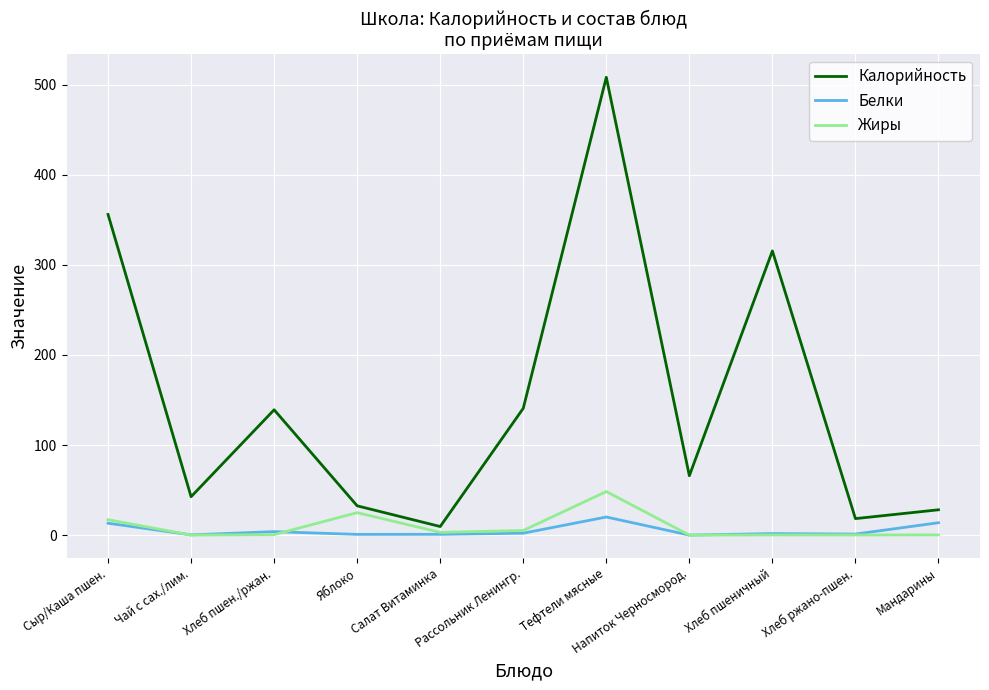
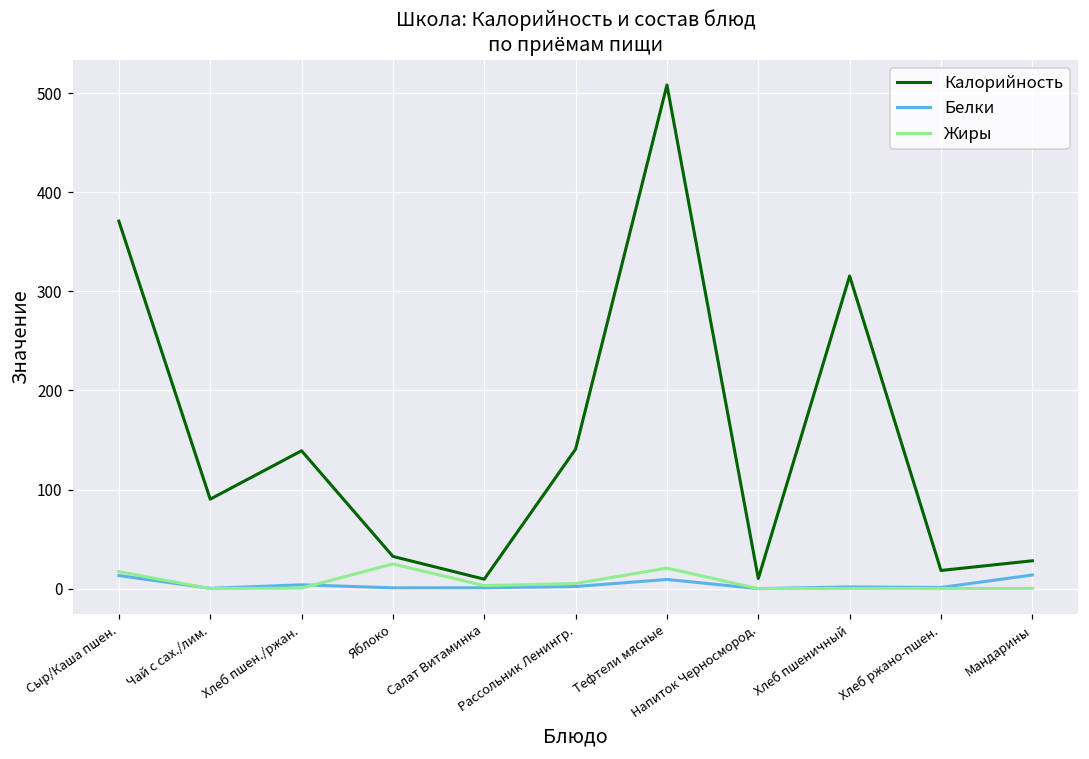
Калорийность, Сыр/Каша пшен.: 360 -> 370
Калорийность, Чай с сах./лим.: 40 -> 90
Белки, Тефтели мясные: 20 -> 10
Жиры, Тефтели мясные: 50 -> 20
Калорийность, Напиток Черносмород.: 70 -> 10
